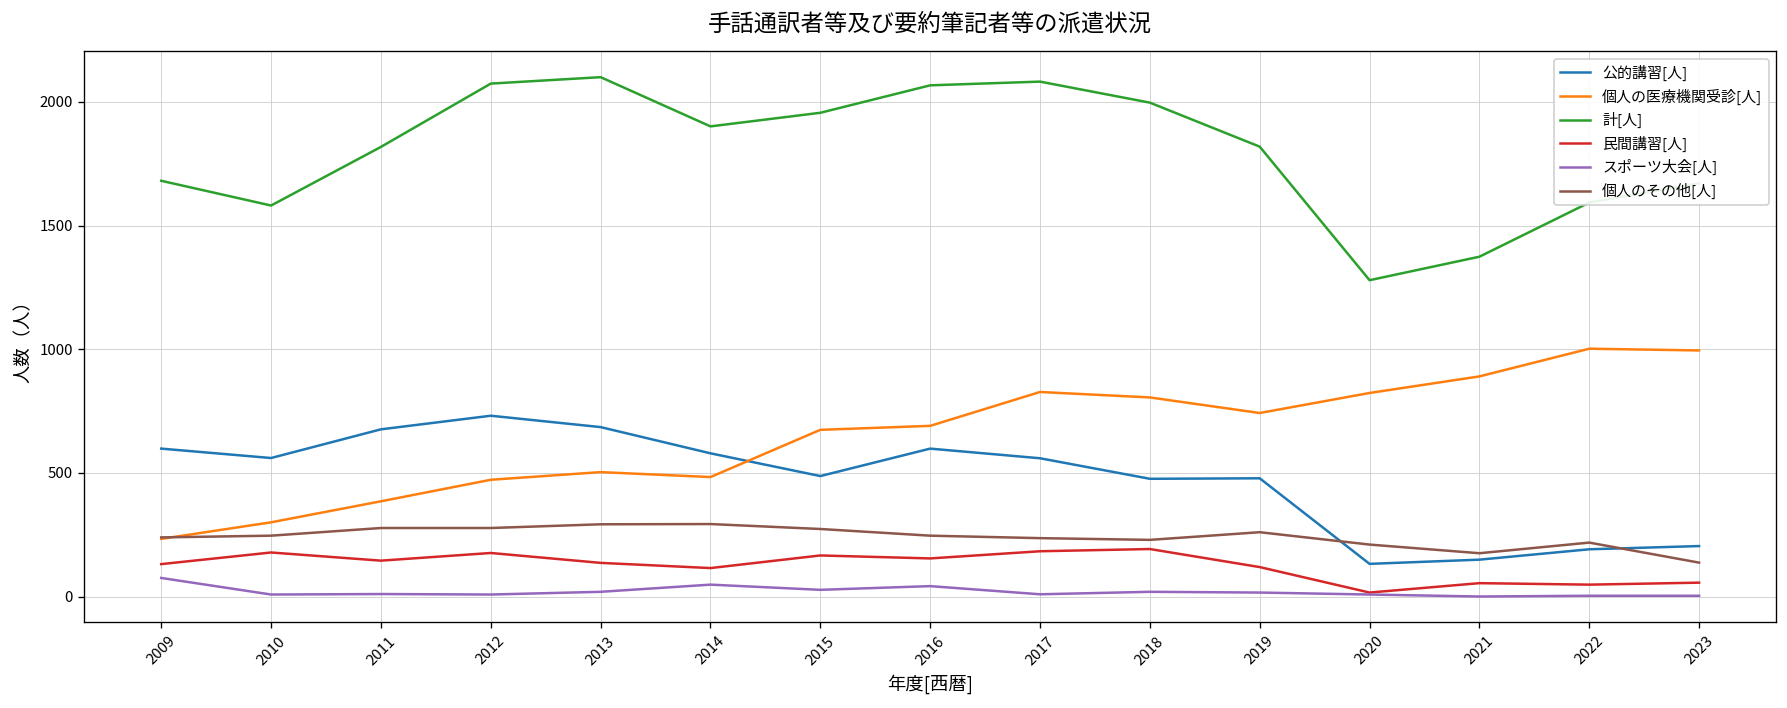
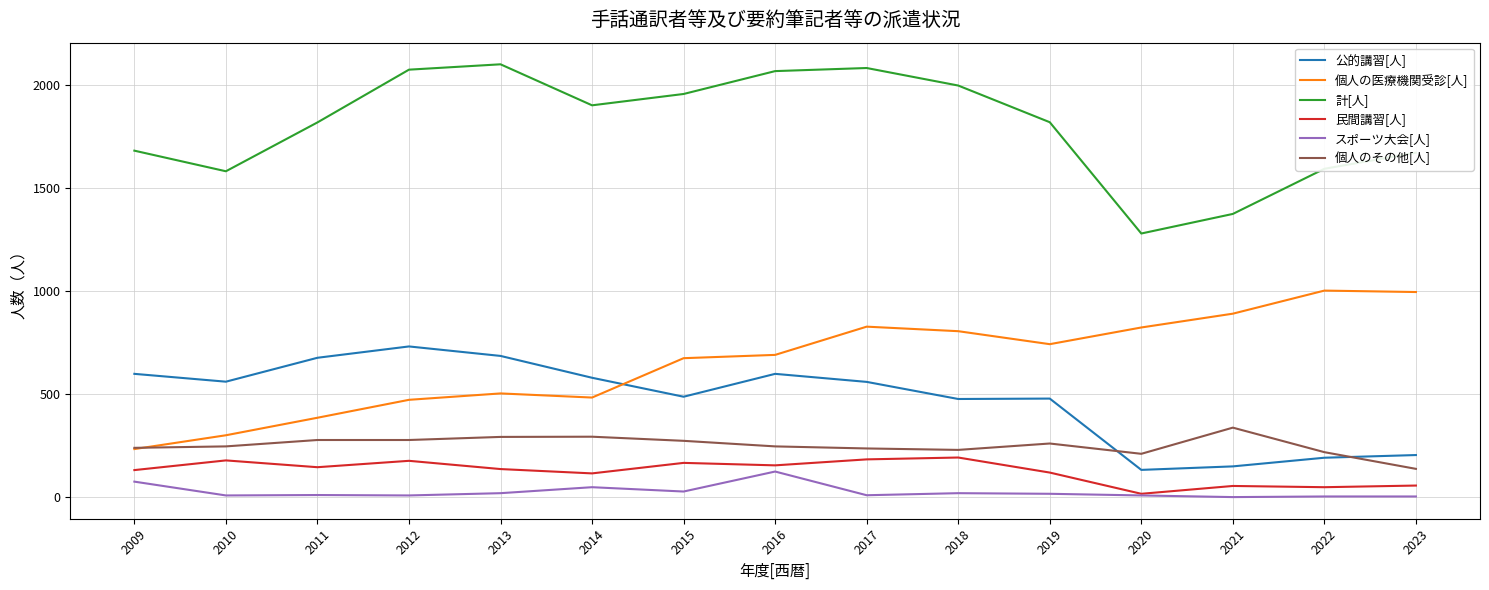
スポーツ大会[人], 2016: 40 -> 120
個人のその他[人], 2021: 180 -> 340
